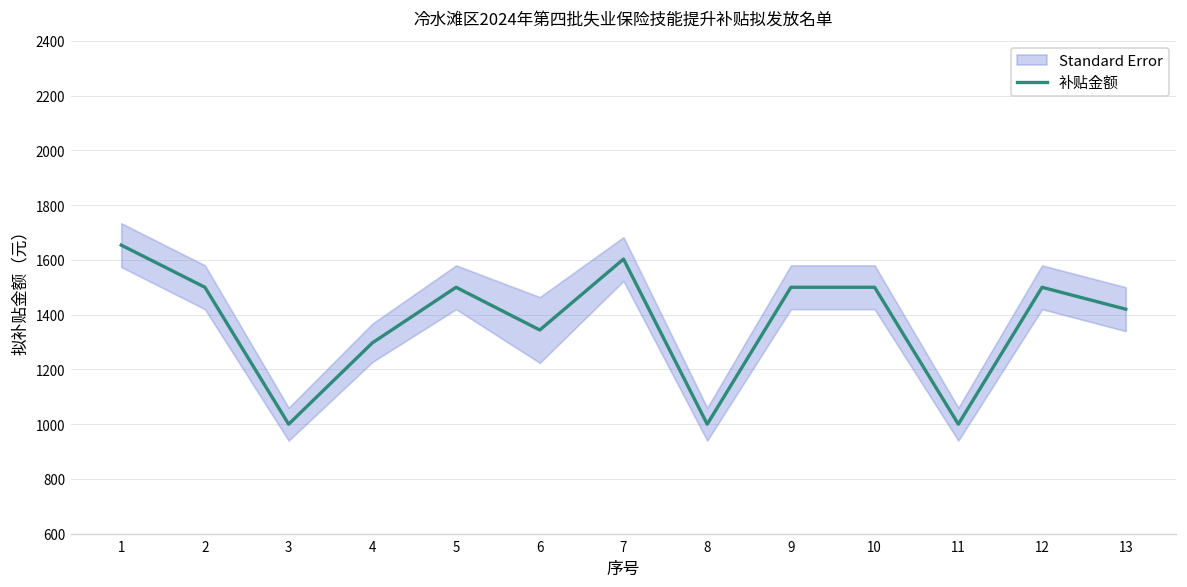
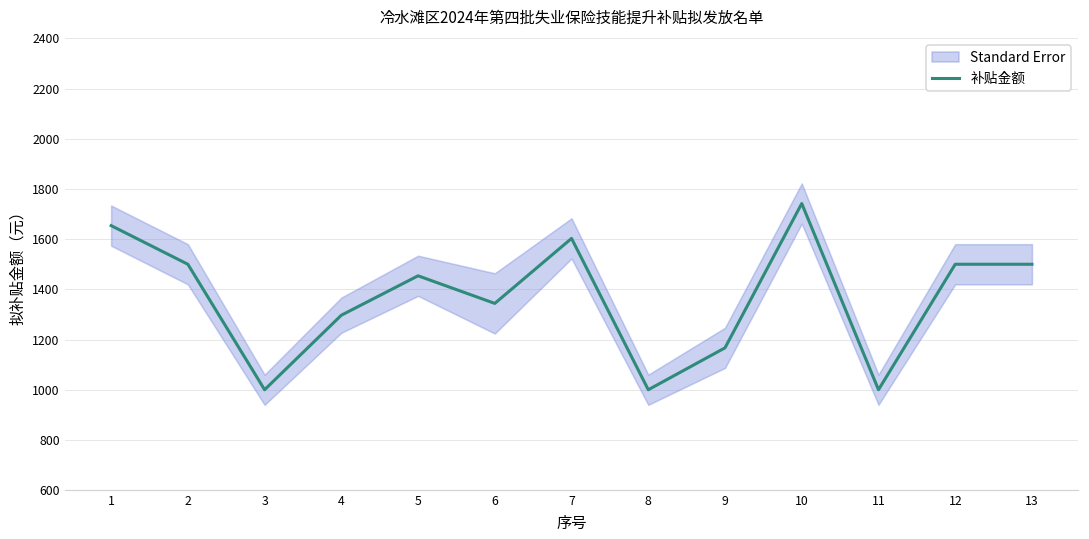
补贴金额, 5: 1500 -> 1450
补贴金额, 9: 1500 -> 1170
补贴金额, 10: 1500 -> 1740
补贴金额, 13: 1420 -> 1500
